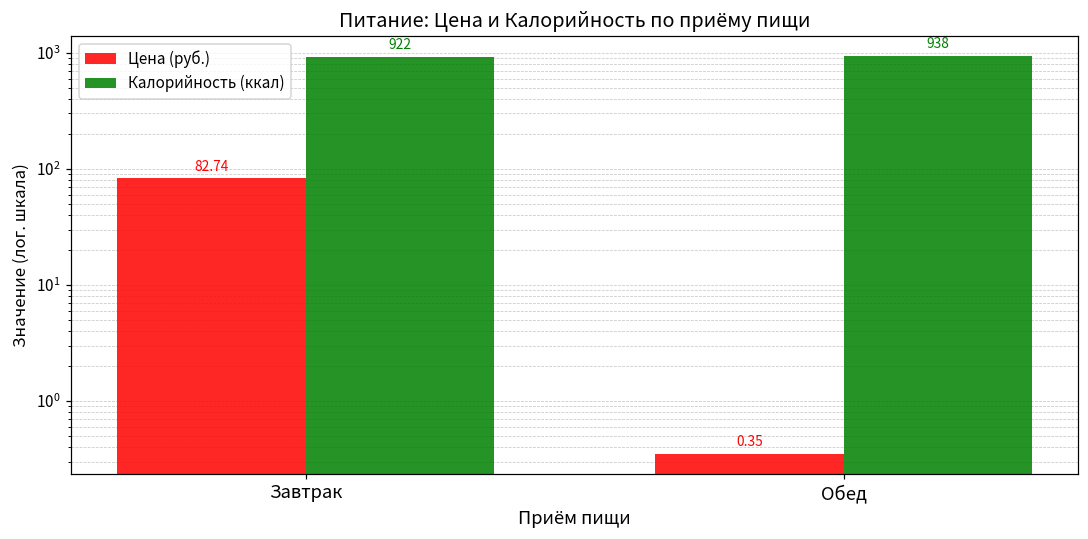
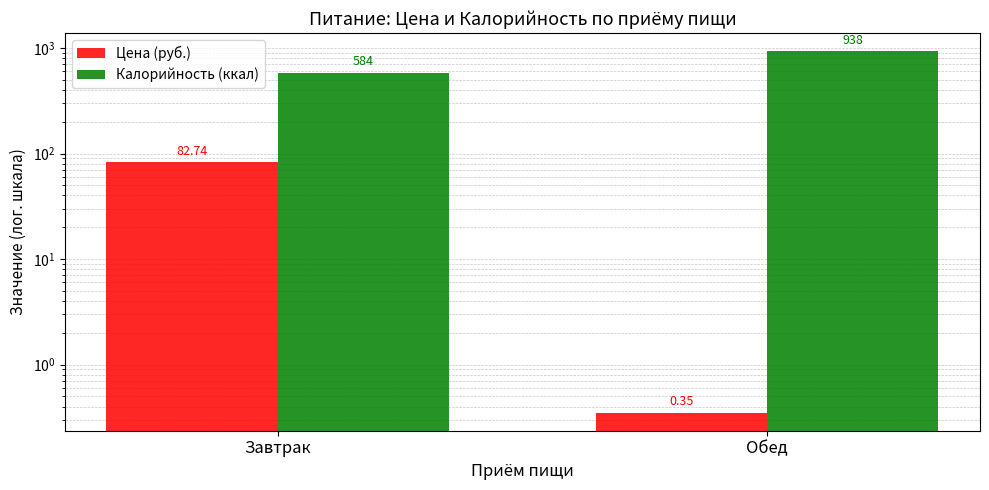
Калорийность (ккал), Завтрак: 922 -> 584
